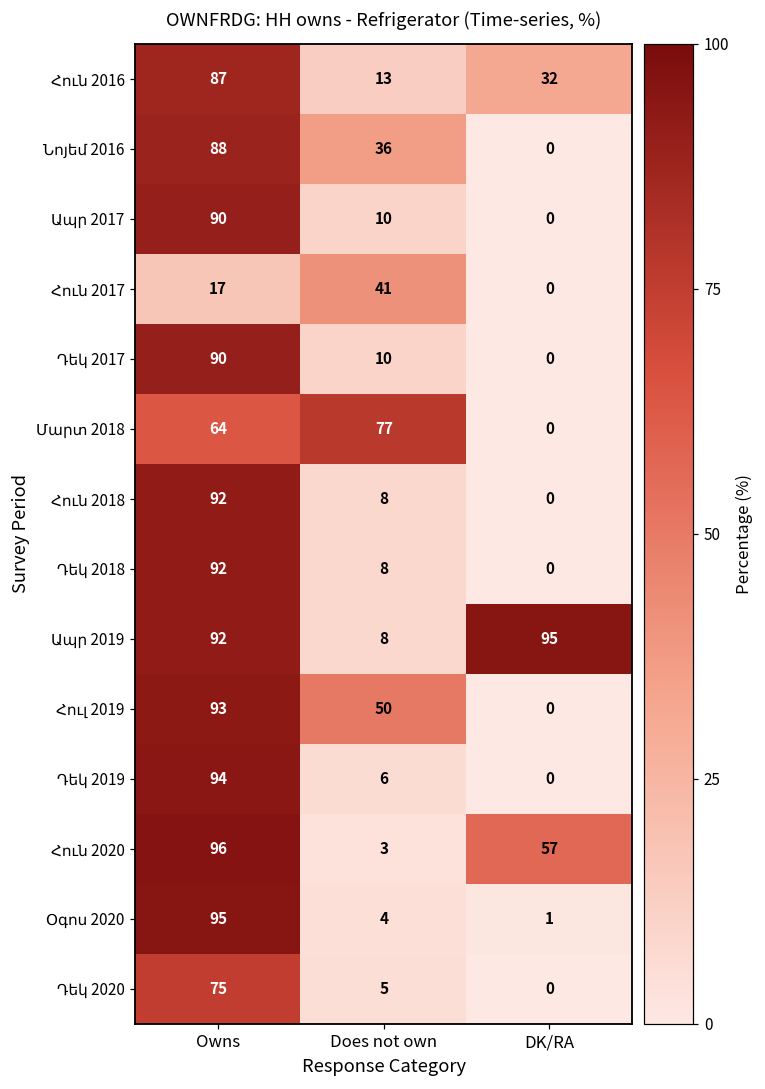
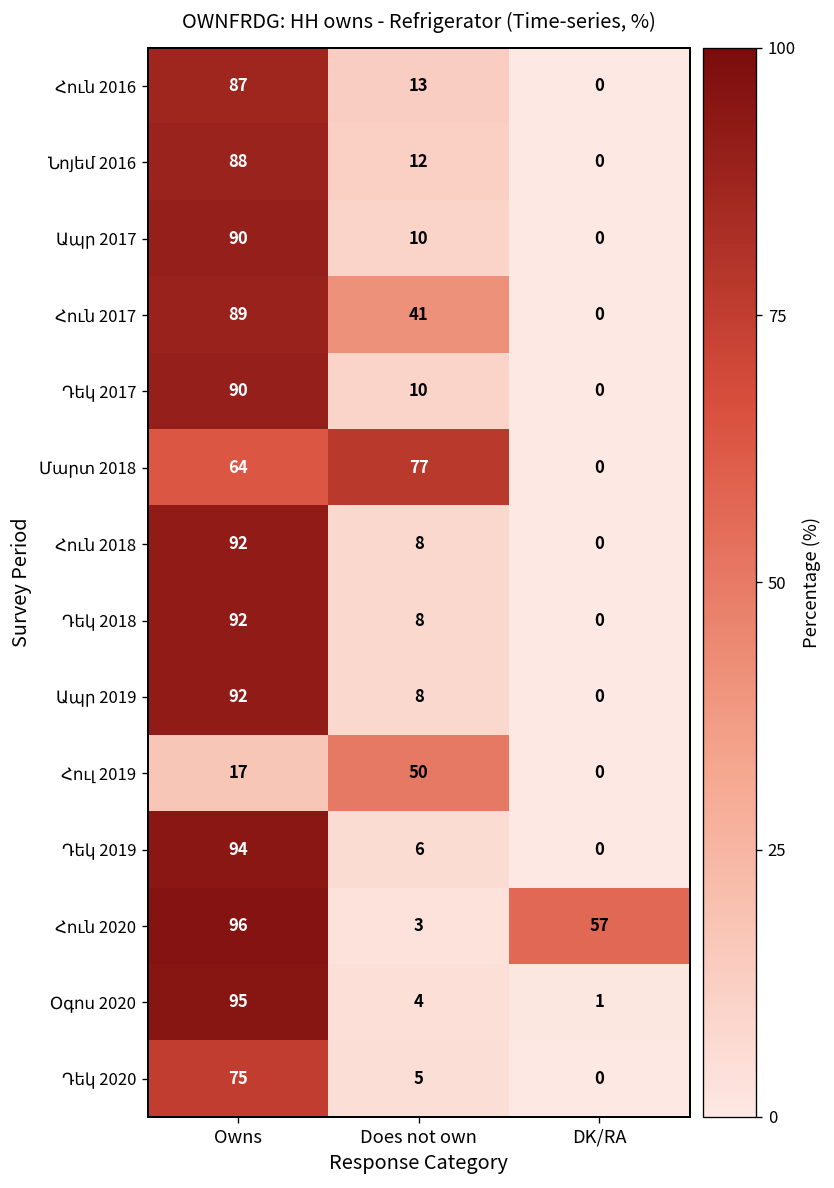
Հուն 2016, DK/RA: 32 -> 0
Նոյեմ 2016, Does not own: 36 -> 12
Հուն 2017, Owns: 17 -> 89
Ապր 2019, DK/RA: 95 -> 0
Հուլ 2019, Owns: 93 -> 17
